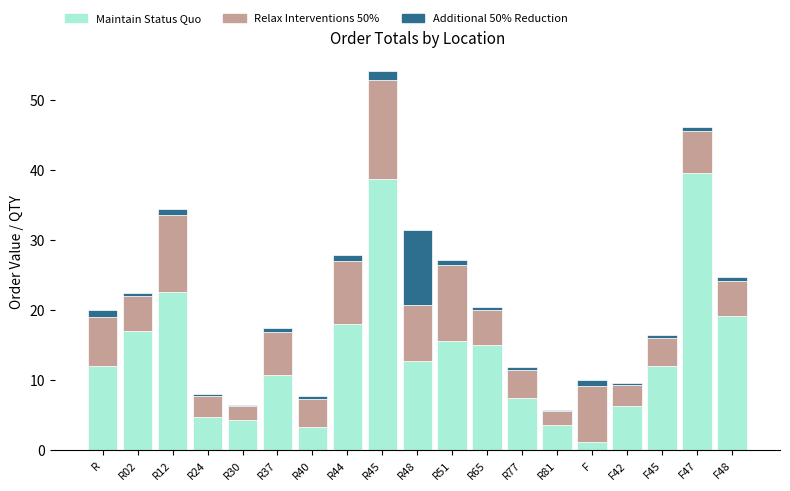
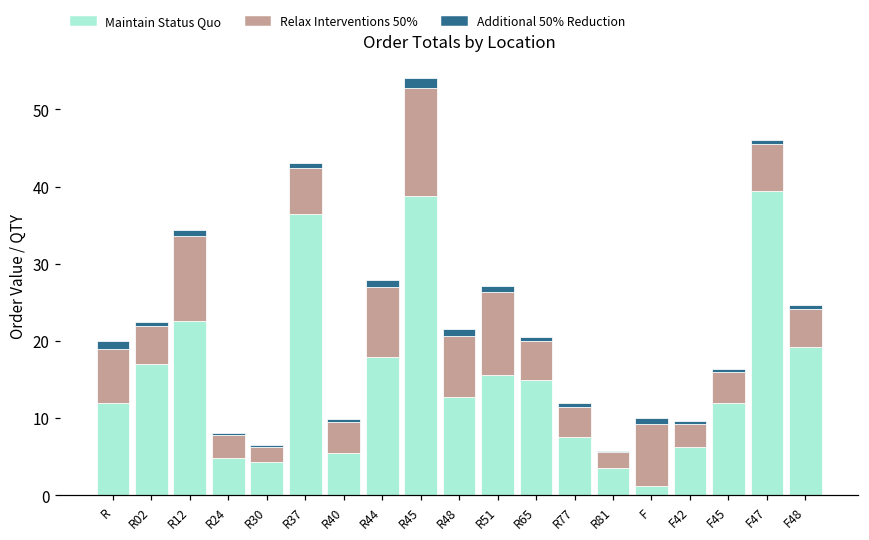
Maintain Status Quo, R37: 11 -> 36
Maintain Status Quo, R40: 3 -> 5
Additional 50% Reduction, R48: 11 -> 1
